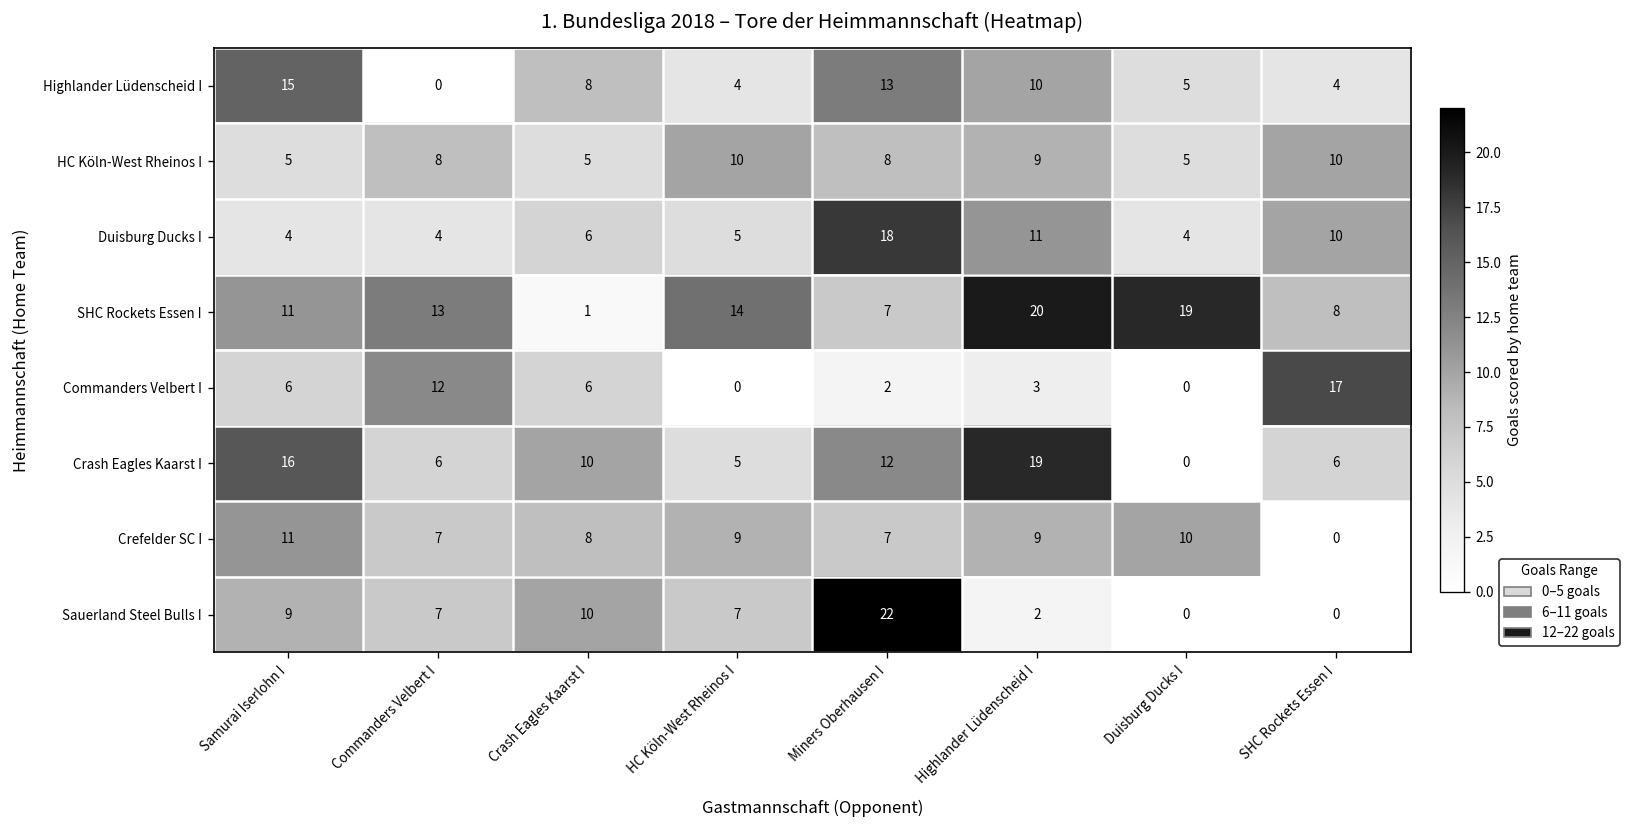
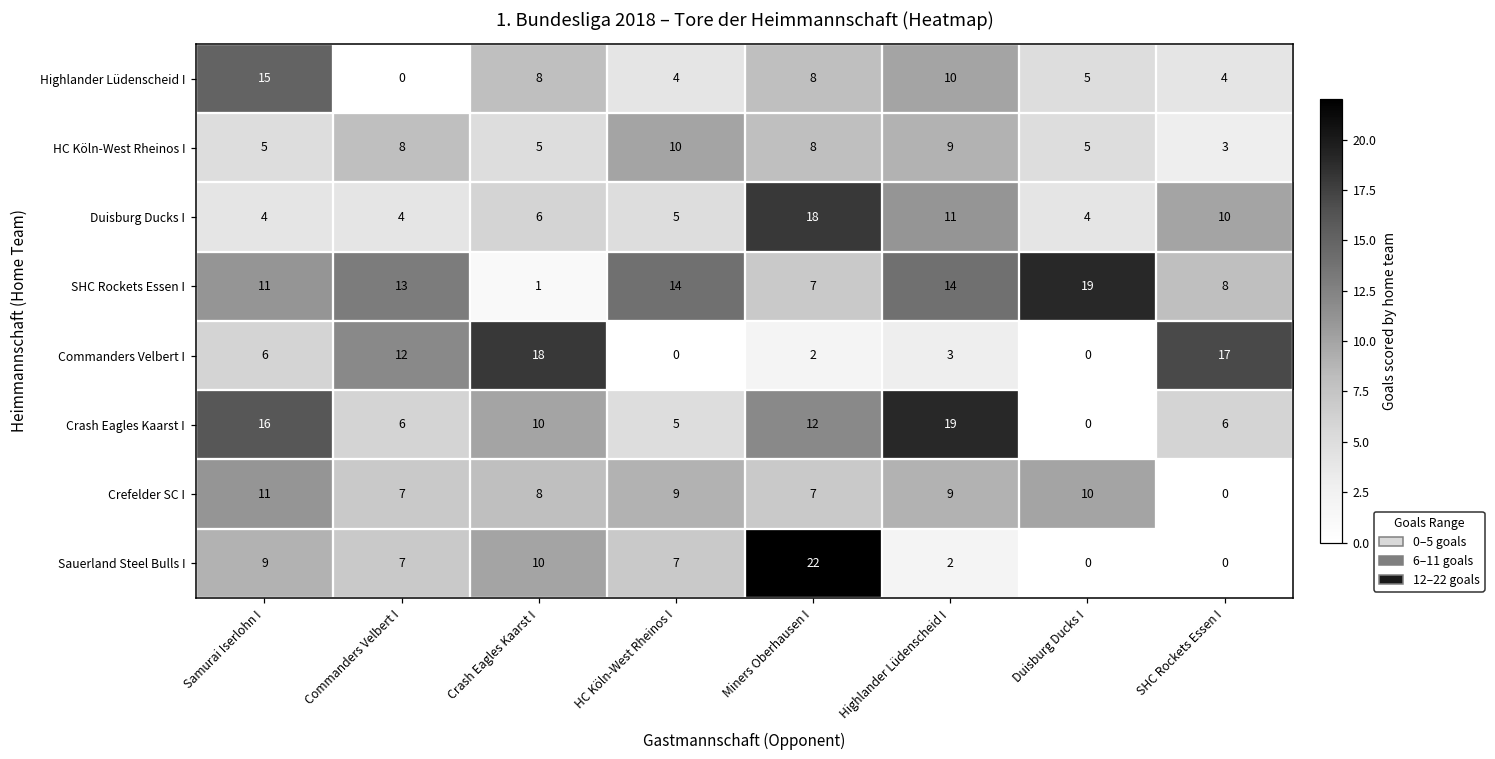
Highlander Lüdenscheid I, Miners Oberhausen I: 13 -> 8
HC Köln-West Rheinos I, SHC Rockets Essen I: 10 -> 3
SHC Rockets Essen I, Highlander Lüdenscheid I: 20 -> 14
Commanders Velbert I, Crash Eagles Kaarst I: 6 -> 18
